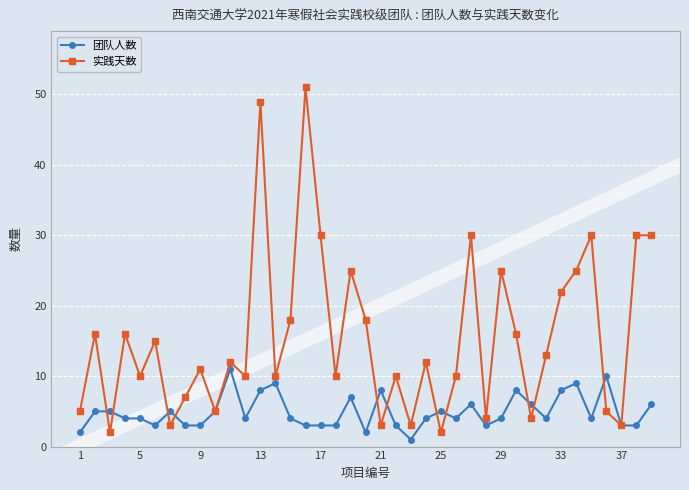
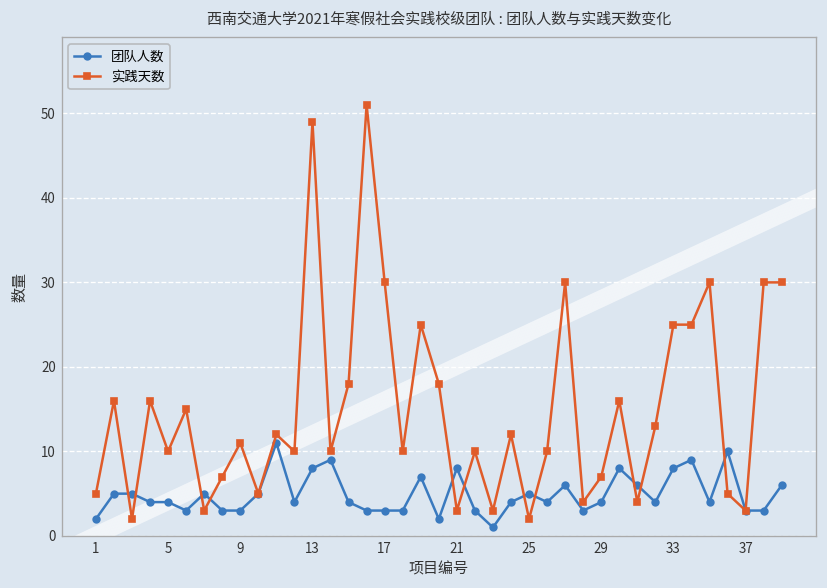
实践天数, 29: 25 -> 7
实践天数, 33: 22 -> 25
